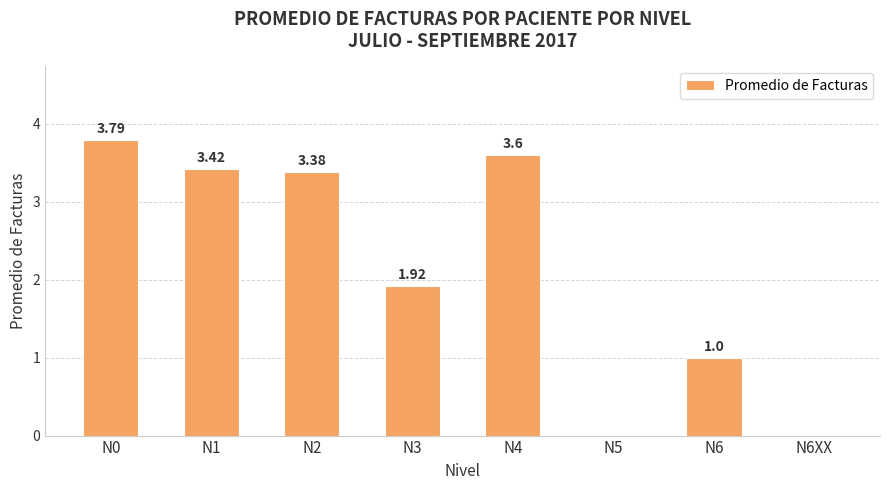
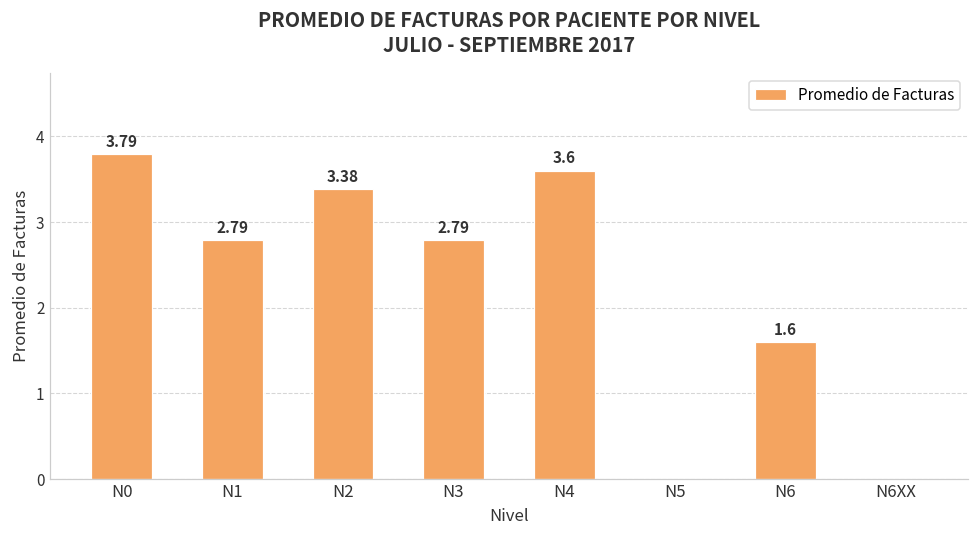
N1: 3.42 -> 2.79
N3: 1.92 -> 2.79
N6: 1.0 -> 1.6
